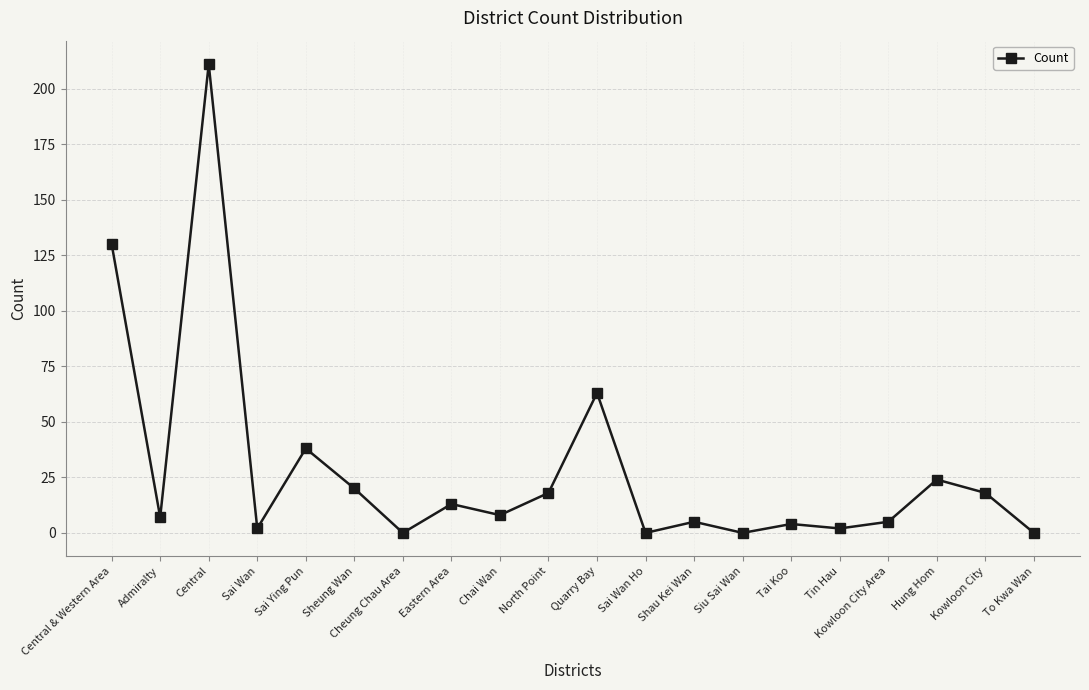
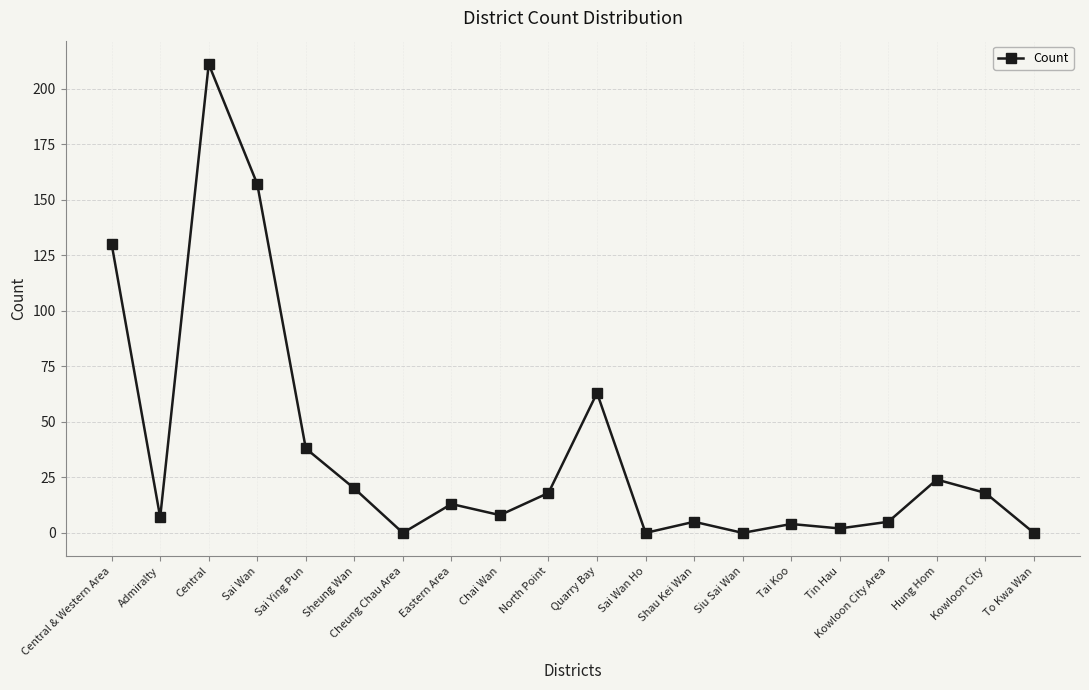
Sai Wan: 2 -> 157
